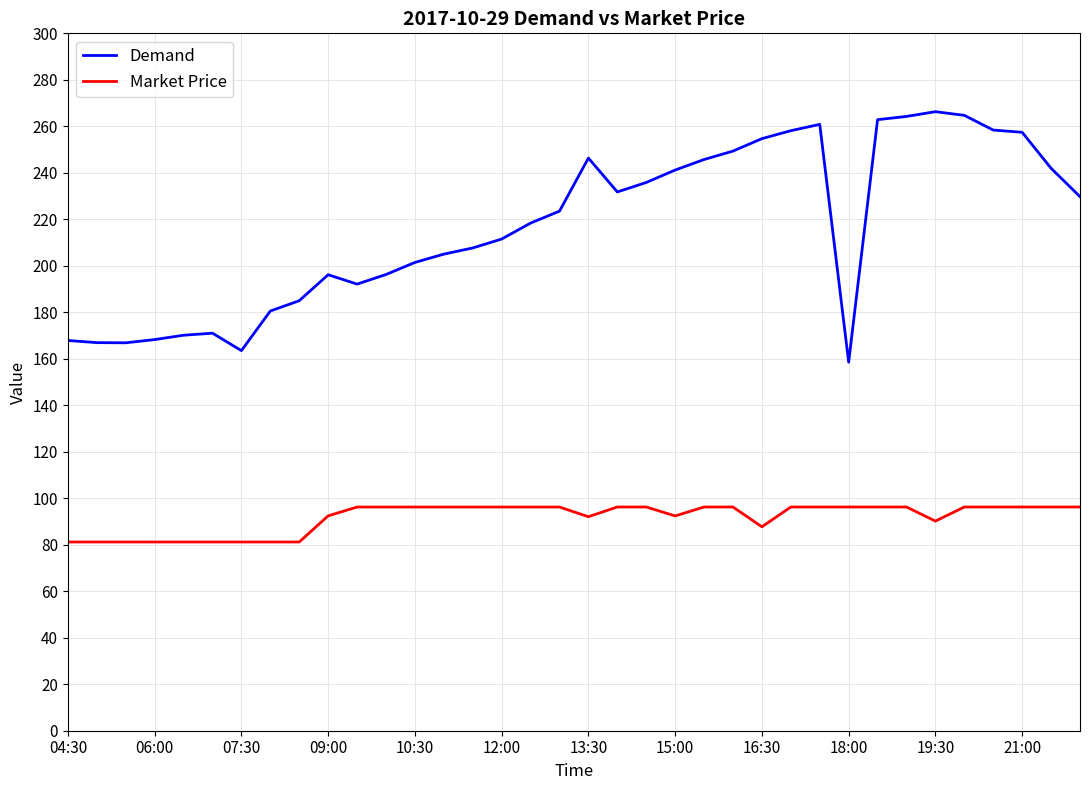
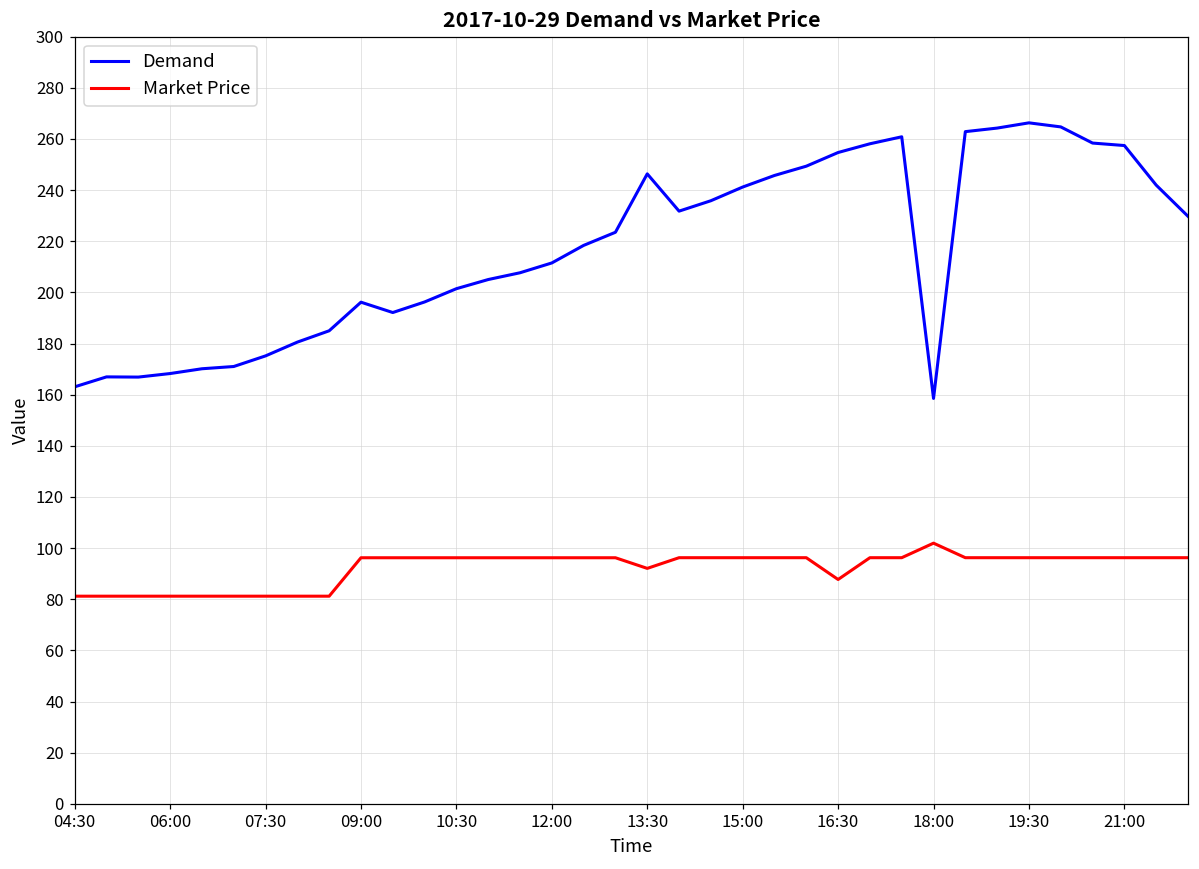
Demand, 04:30: 168 -> 163
Demand, 07:30: 164 -> 175
Market Price, 09:00: 92 -> 96
Market Price, 15:00: 92 -> 96
Market Price, 18:00: 96 -> 102
Market Price, 19:30: 90 -> 96
